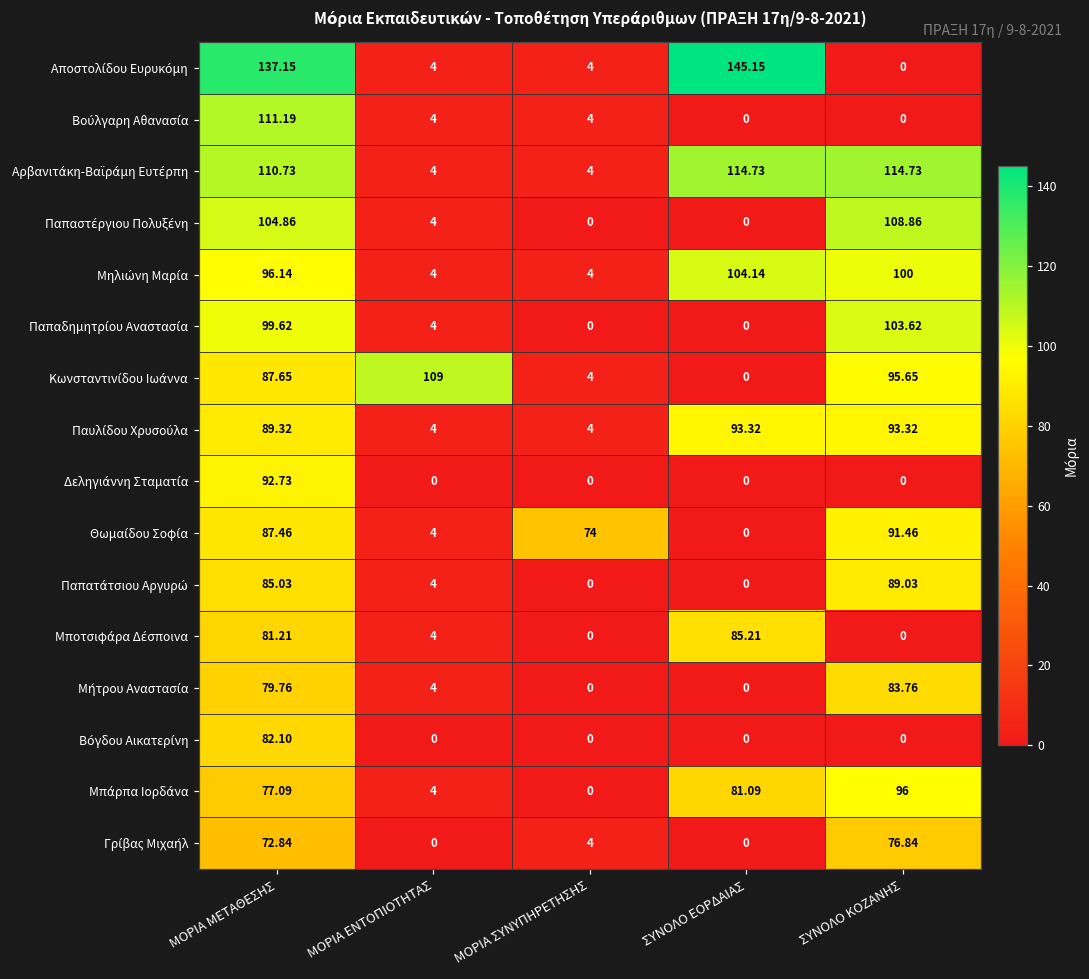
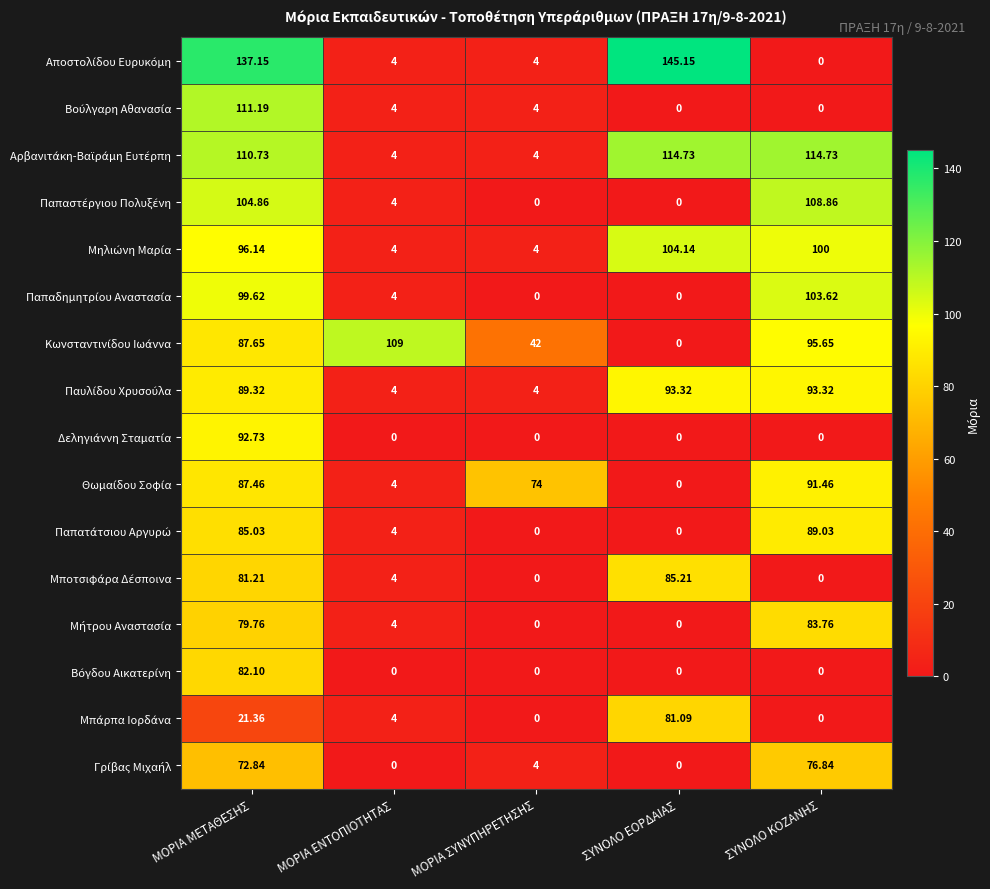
Κωνσταντινίδου Ιωάννα, ΜΟΡΙΑ ΣΥΝΥΠΗΡΕΤΗΣΗΣ: 4 -> 42
Μπάρπα Ιορδάνα, ΜΟΡΙΑ ΜΕΤΑΘΕΣΗΣ: 77.09 -> 21.36
Μπάρπα Ιορδάνα, ΣΥΝΟΛΟ ΚΟΖΑΝΗΣ: 96 -> 0
